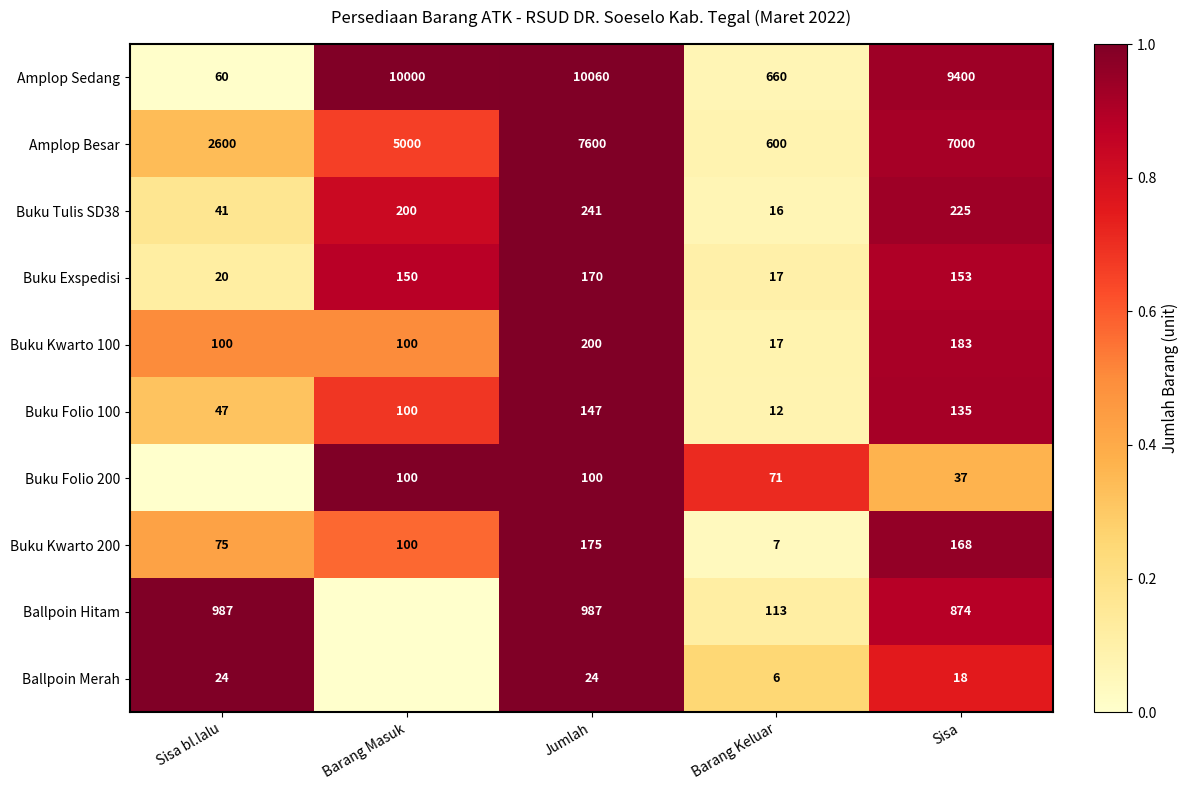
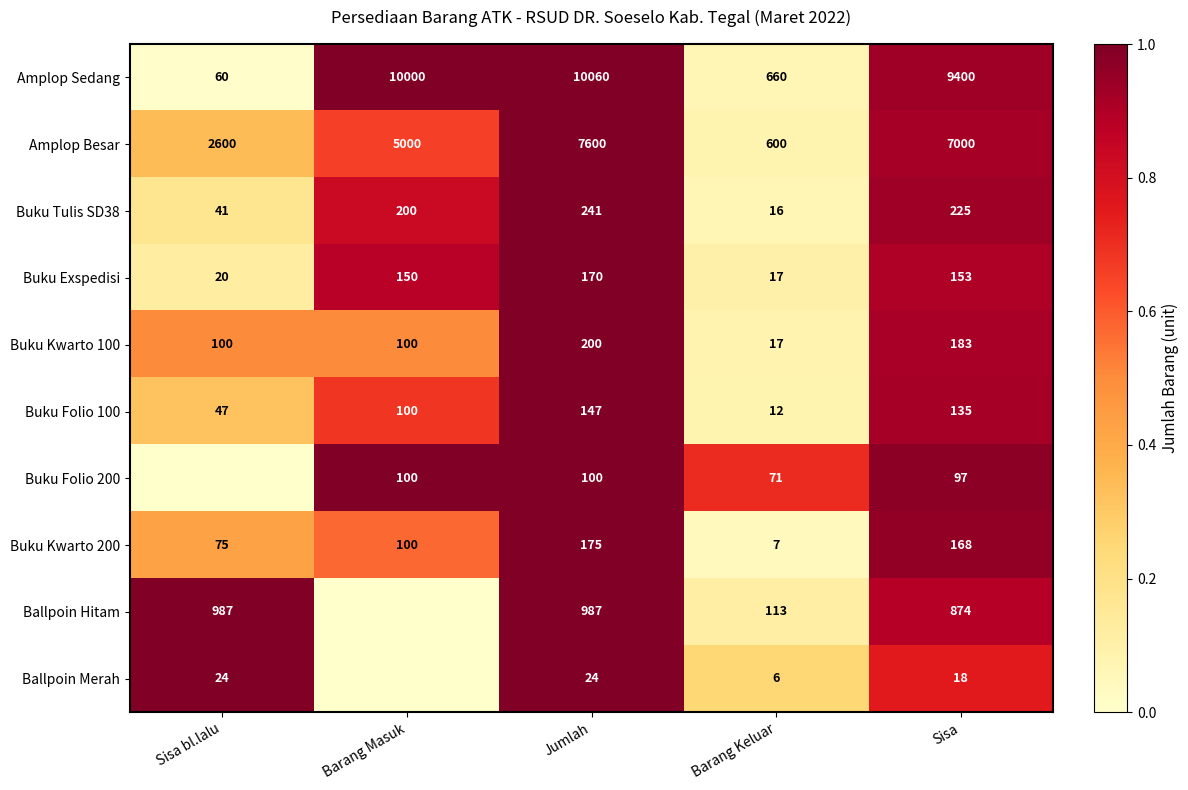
Buku Folio 200, Sisa: 37 -> 97
